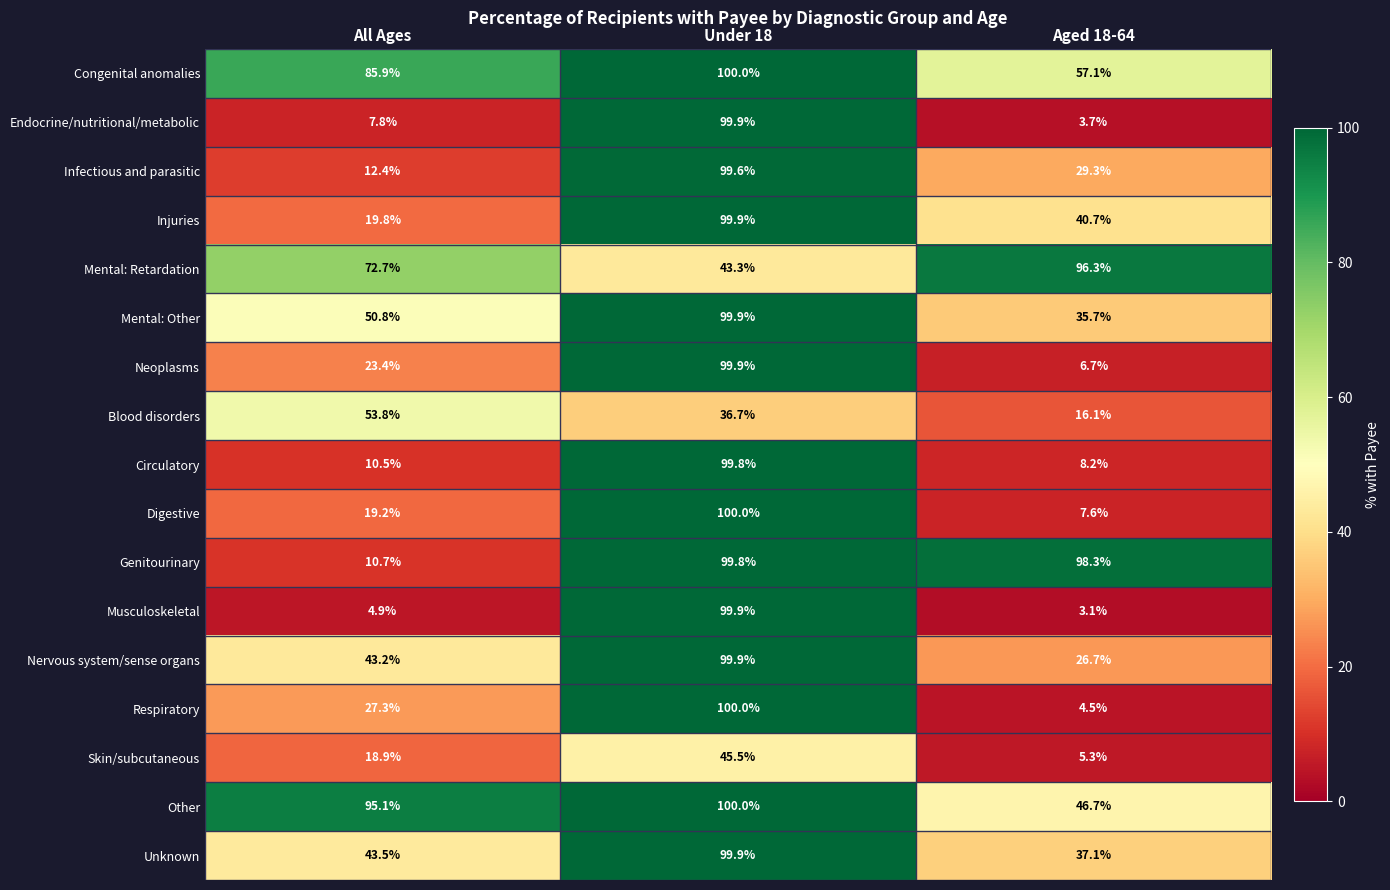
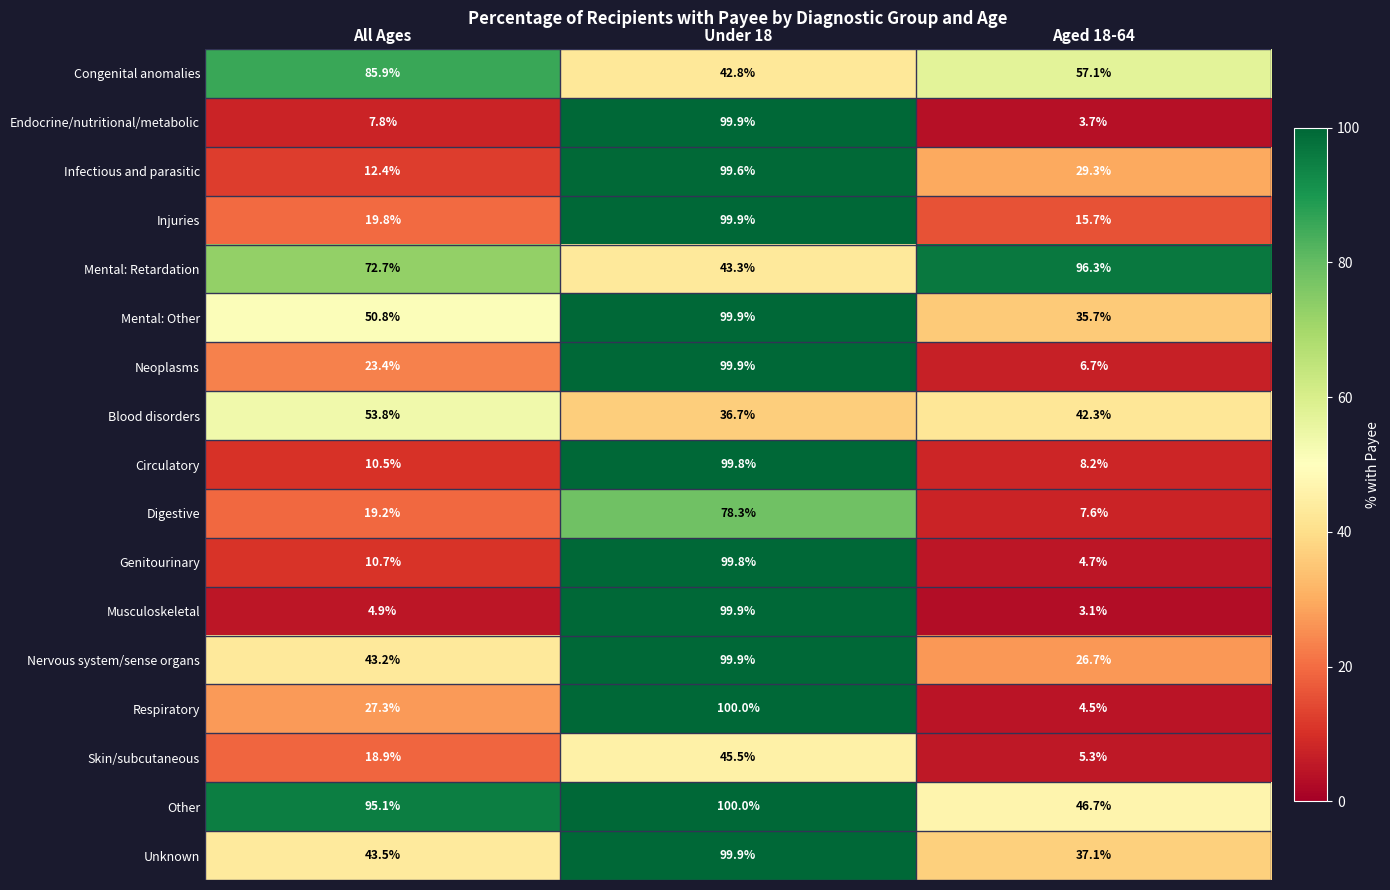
Congenital anomalies, Under 18: 100.0% -> 42.8%
Injuries, Aged 18-64: 40.7% -> 15.7%
Blood disorders, Aged 18-64: 16.1% -> 42.3%
Digestive, Under 18: 100.0% -> 78.3%
Genitourinary, Aged 18-64: 98.3% -> 4.7%
